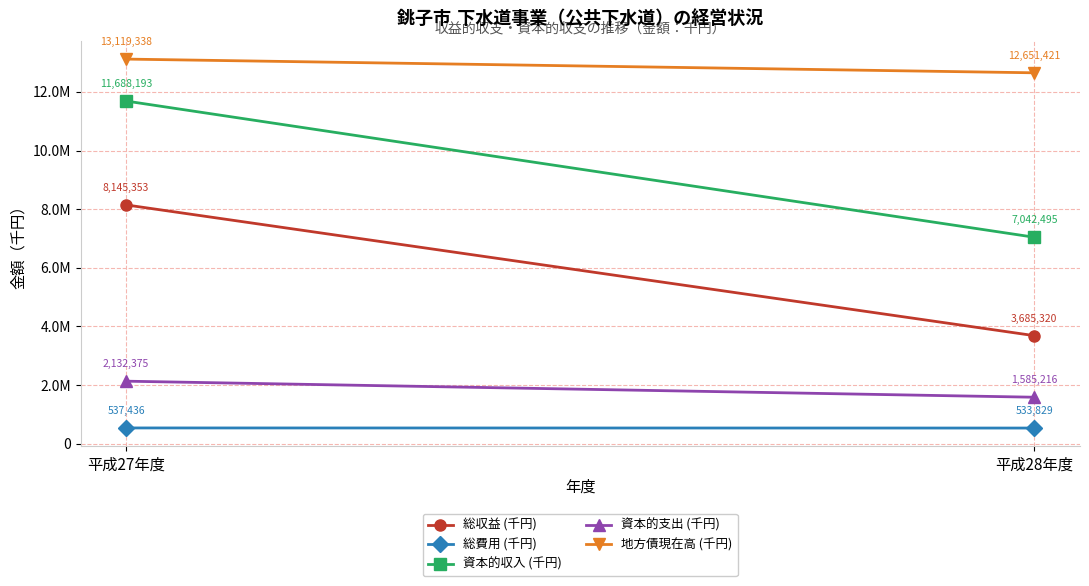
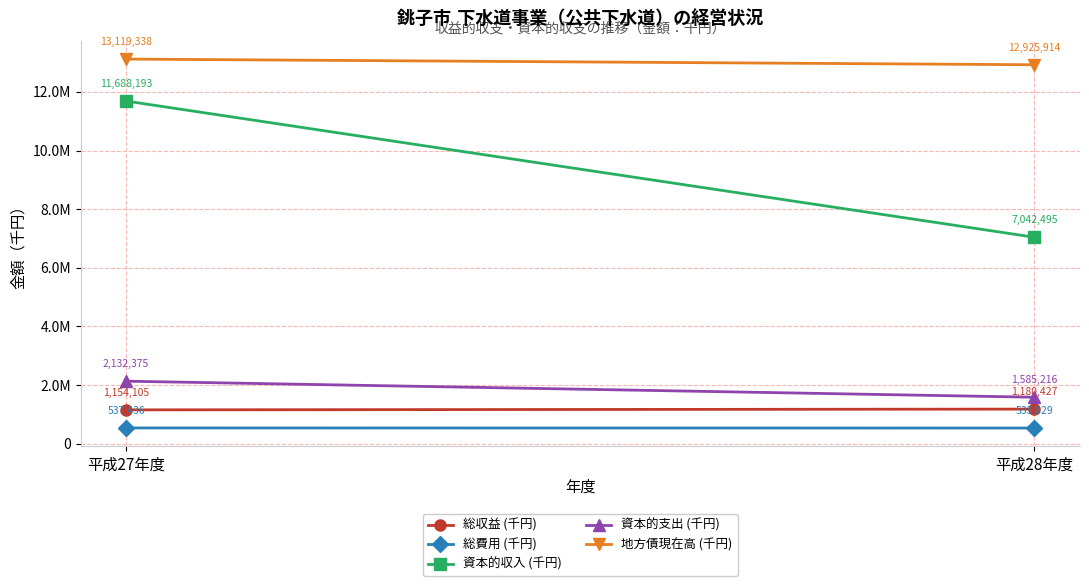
総収益 (千円), 平成27年度: 8,145,353 -> 1,154,105
総収益 (千円), 平成28年度: 3,685,320 -> 1,180,427
地方債現在高 (千円), 平成28年度: 12,651,421 -> 12,925,914
